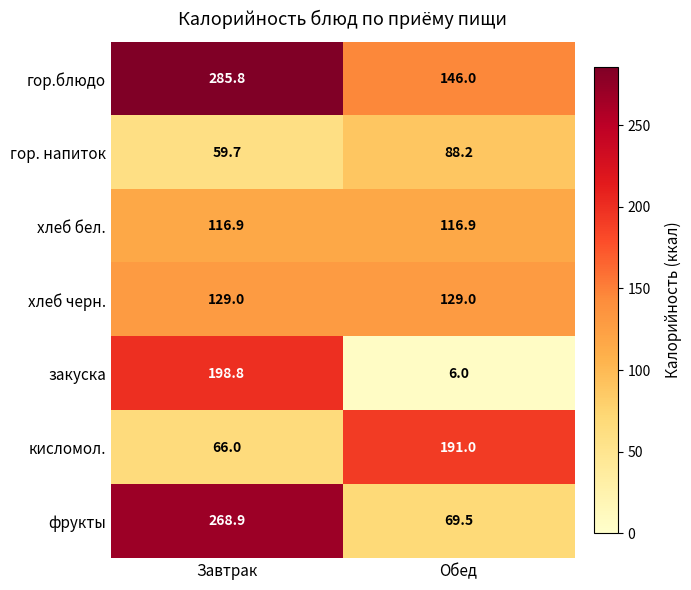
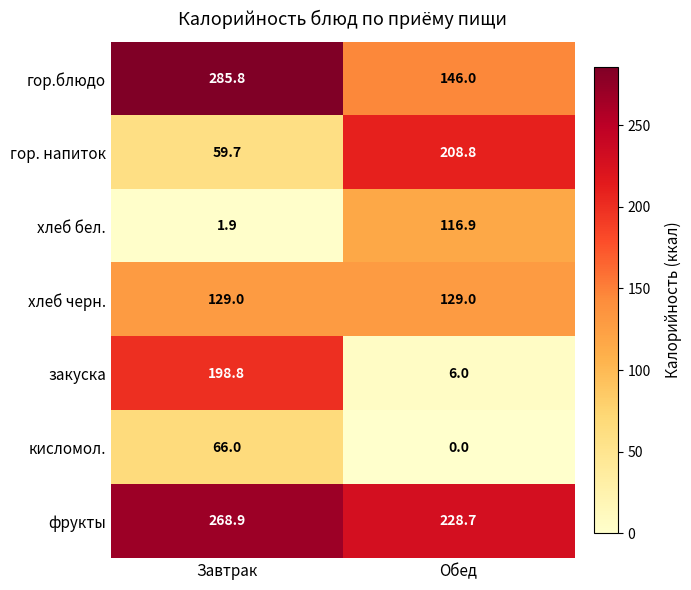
гор. напиток, Обед: 88.2 -> 208.8
хлеб бел., Завтрак: 116.9 -> 1.9
кисломол., Обед: 191.0 -> 0.0
фрукты, Обед: 69.5 -> 228.7
